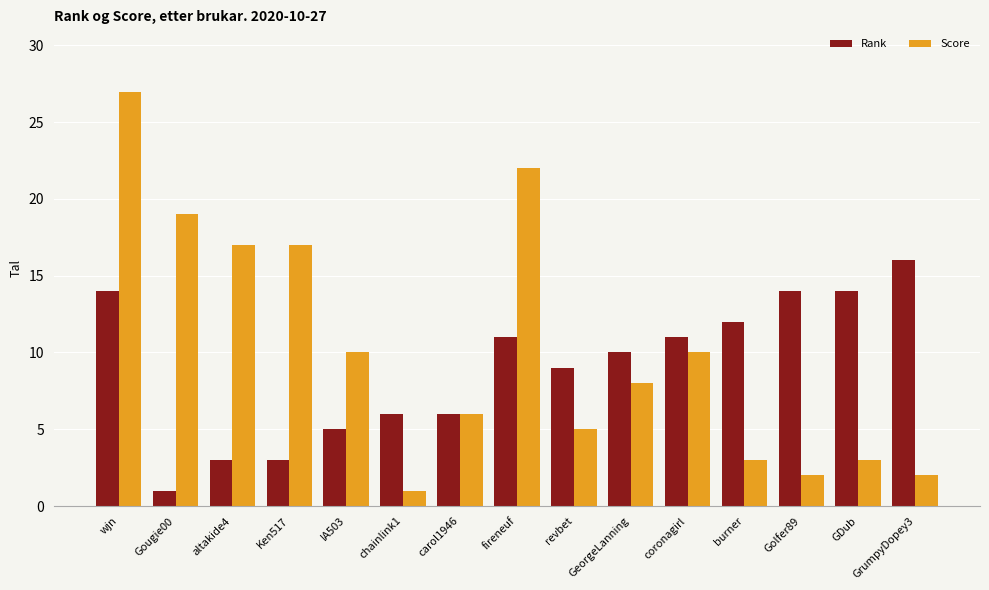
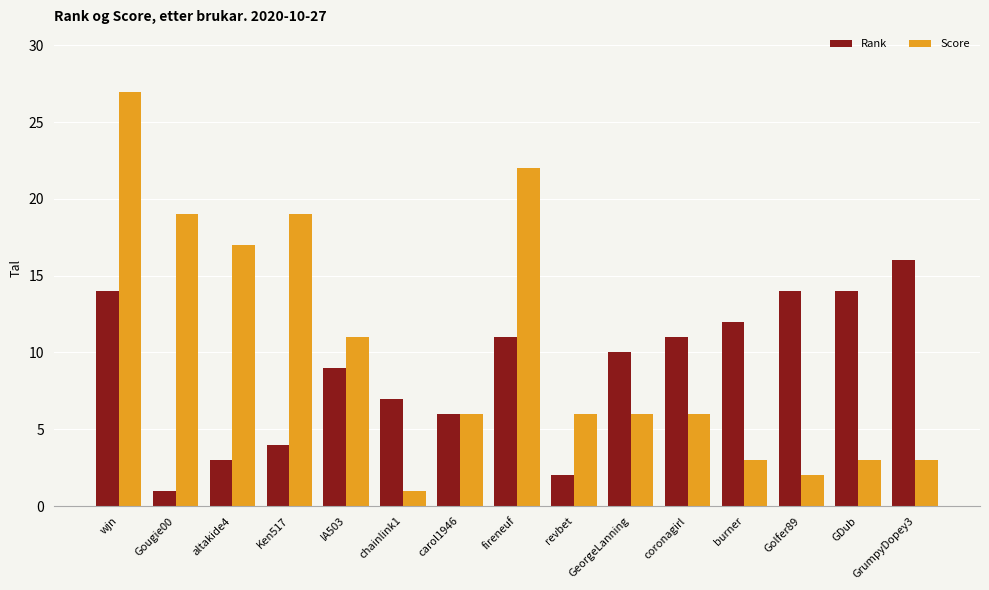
Rank, Ken517: 3 -> 4
Score, Ken517: 17 -> 19
Rank, IA503: 5 -> 9
Score, IA503: 10 -> 11
Rank, chainlink1: 6 -> 7
Rank, revbet: 9 -> 2
Score, revbet: 5 -> 6
Score, GeorgeLanning: 8 -> 6
Score, coronagirl: 10 -> 6
Score, GrumpyDopey3: 2 -> 3
